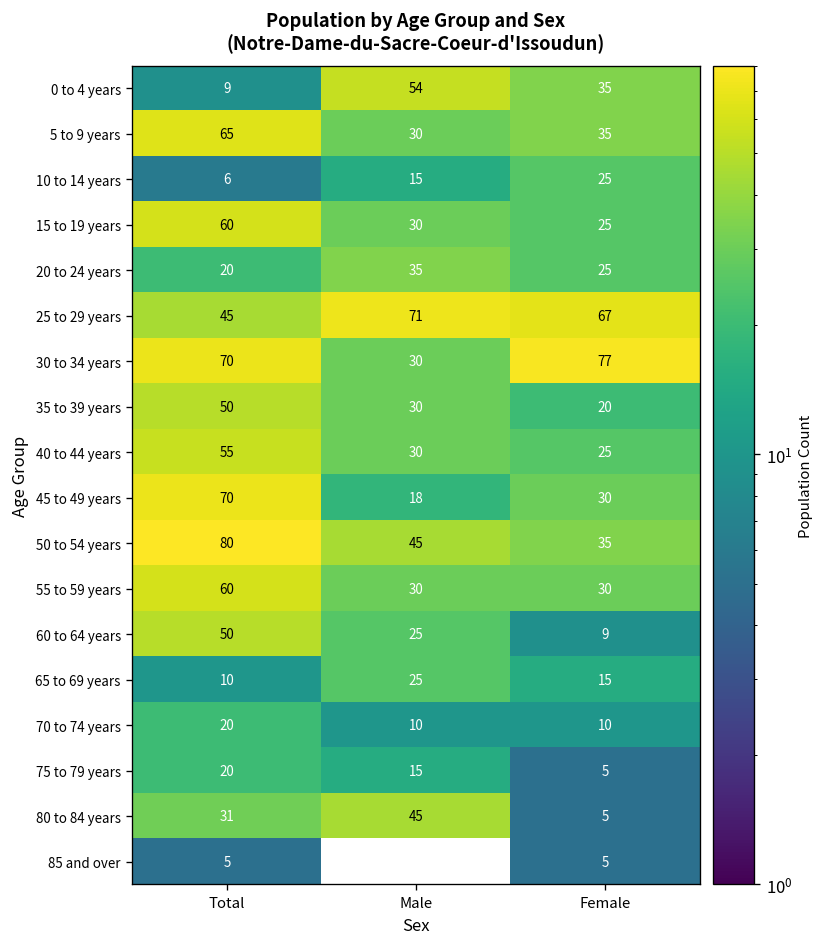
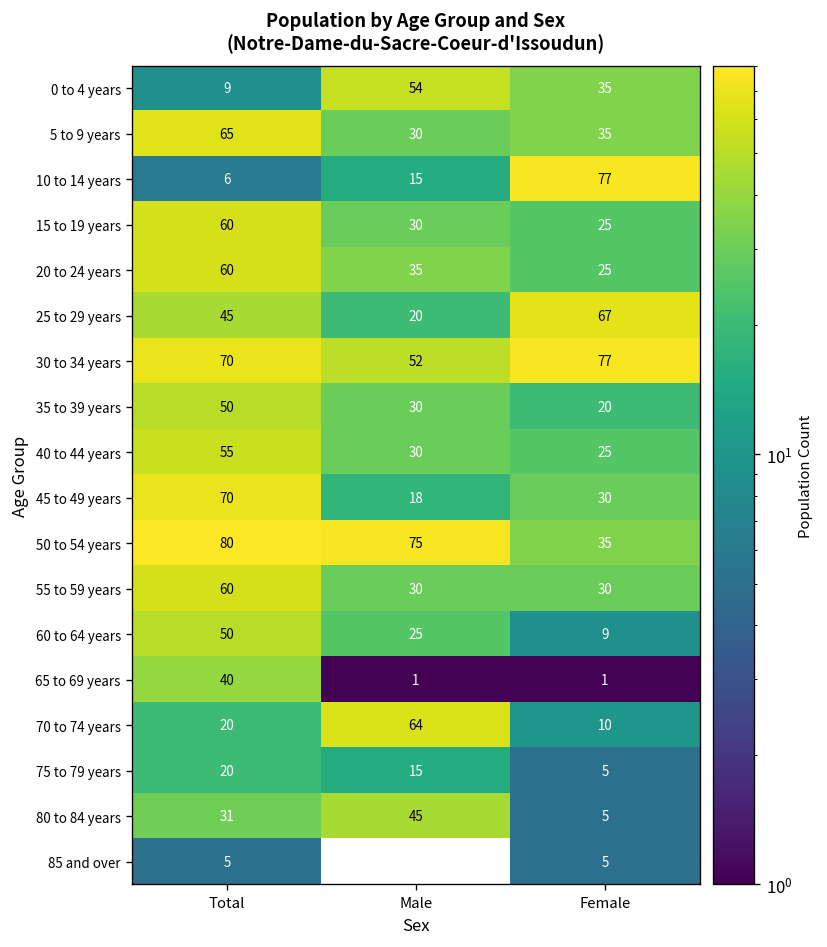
10 to 14 years, Female: 25 -> 77
20 to 24 years, Total: 20 -> 60
25 to 29 years, Male: 71 -> 20
30 to 34 years, Male: 30 -> 52
50 to 54 years, Male: 45 -> 75
65 to 69 years, Total: 10 -> 40
65 to 69 years, Male: 25 -> 1
65 to 69 years, Female: 15 -> 1
70 to 74 years, Male: 10 -> 64
